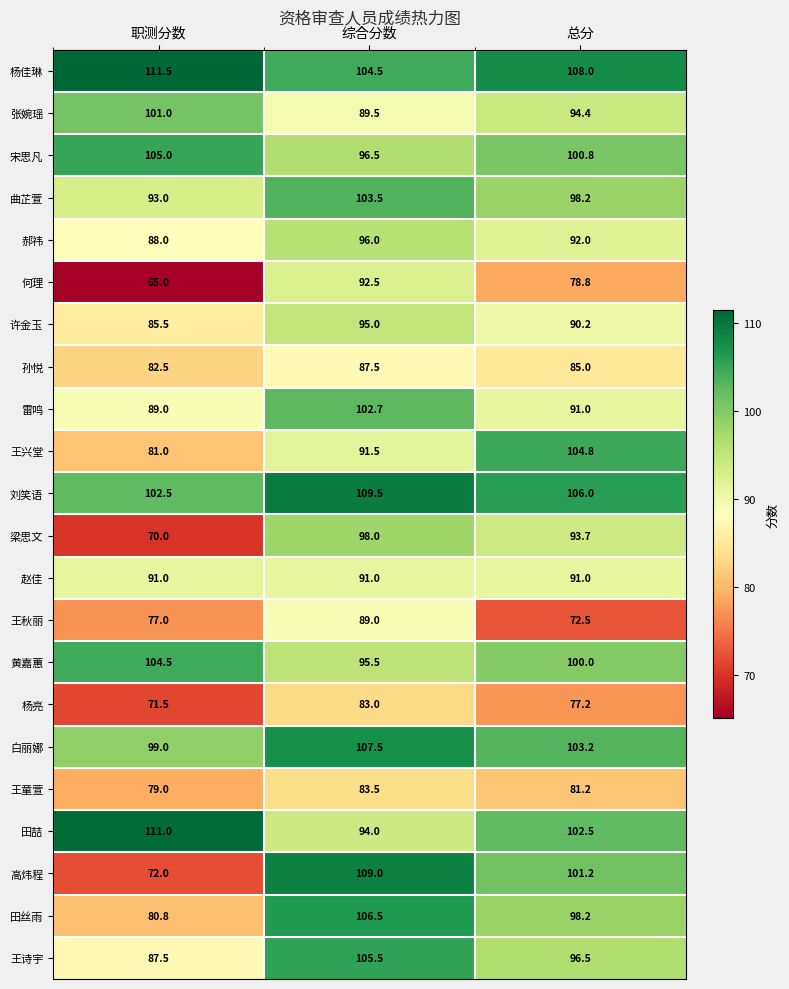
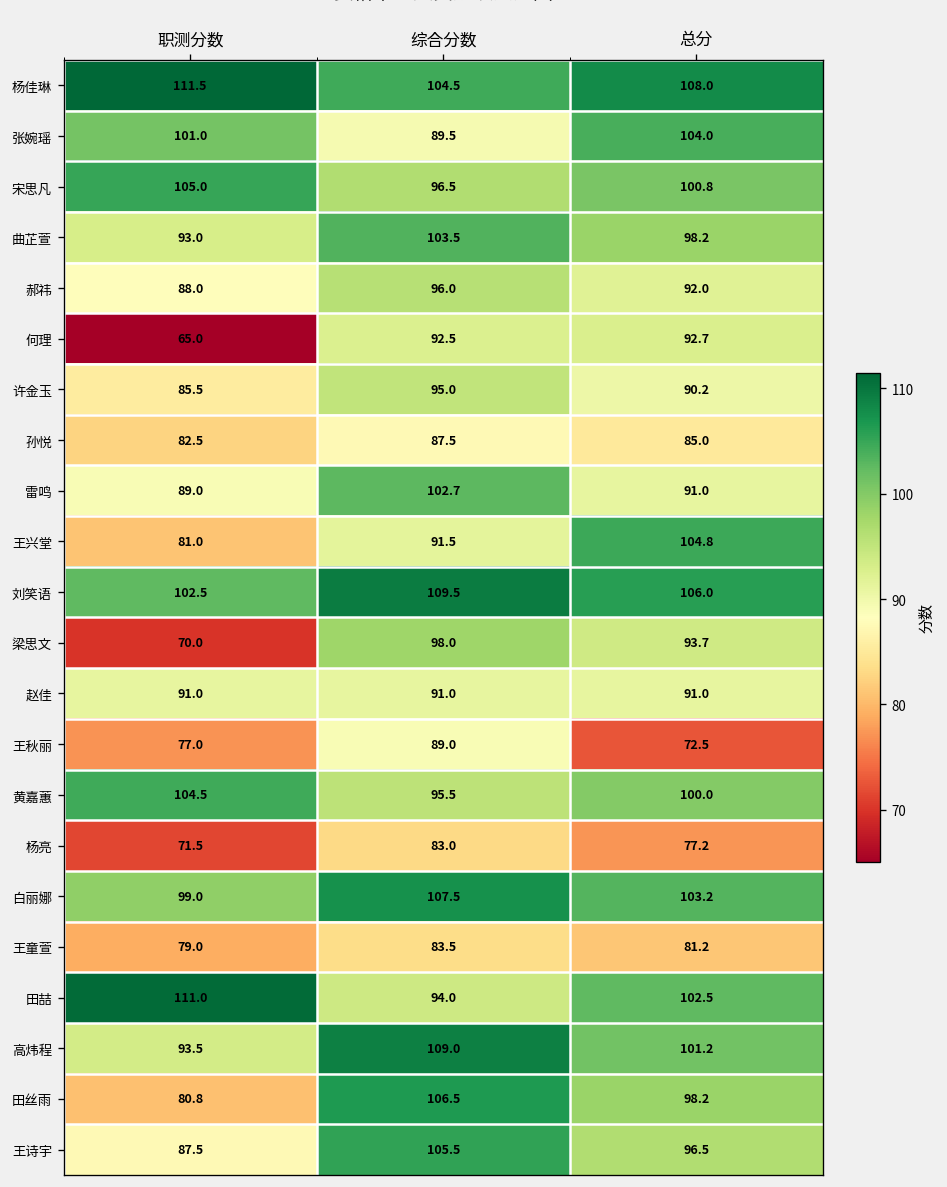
张婉瑶, 总分: 94.4 -> 104.0
何理, 总分: 78.8 -> 92.7
高炜程, 职测分数: 72.0 -> 93.5
